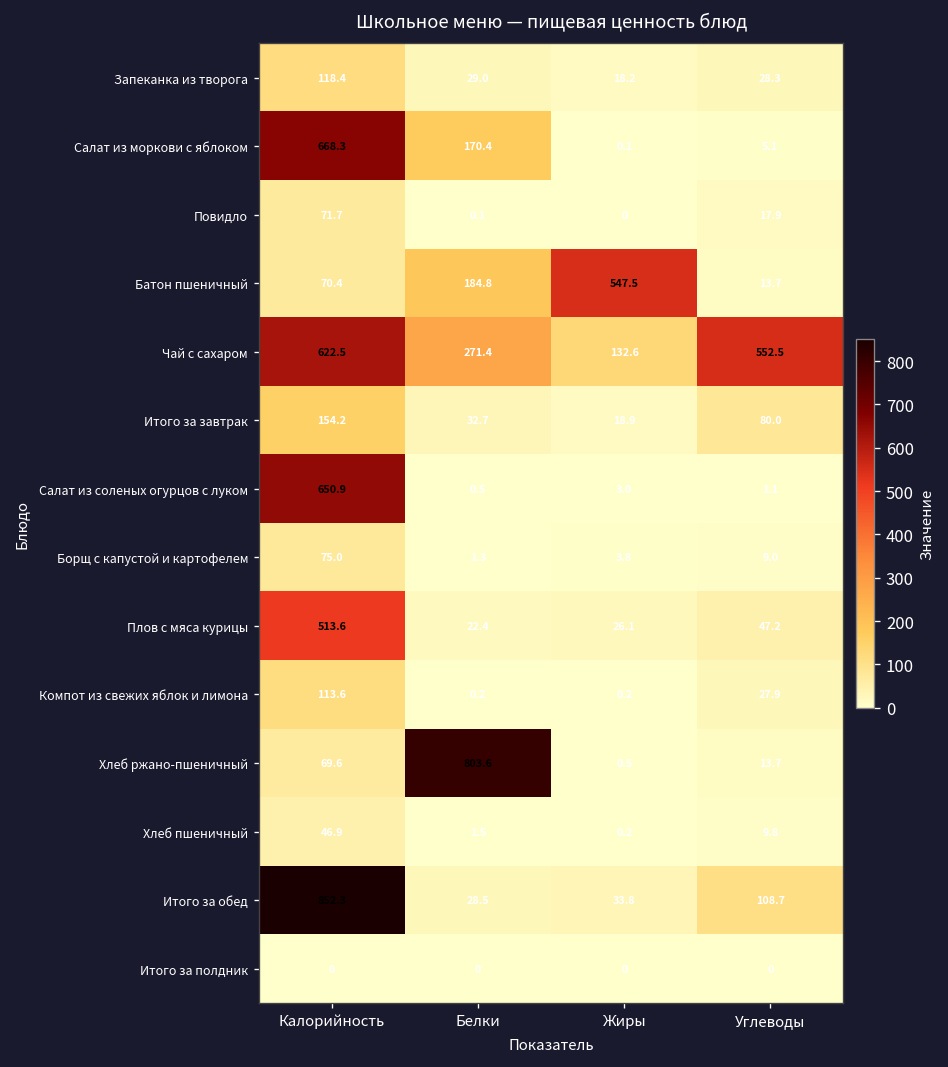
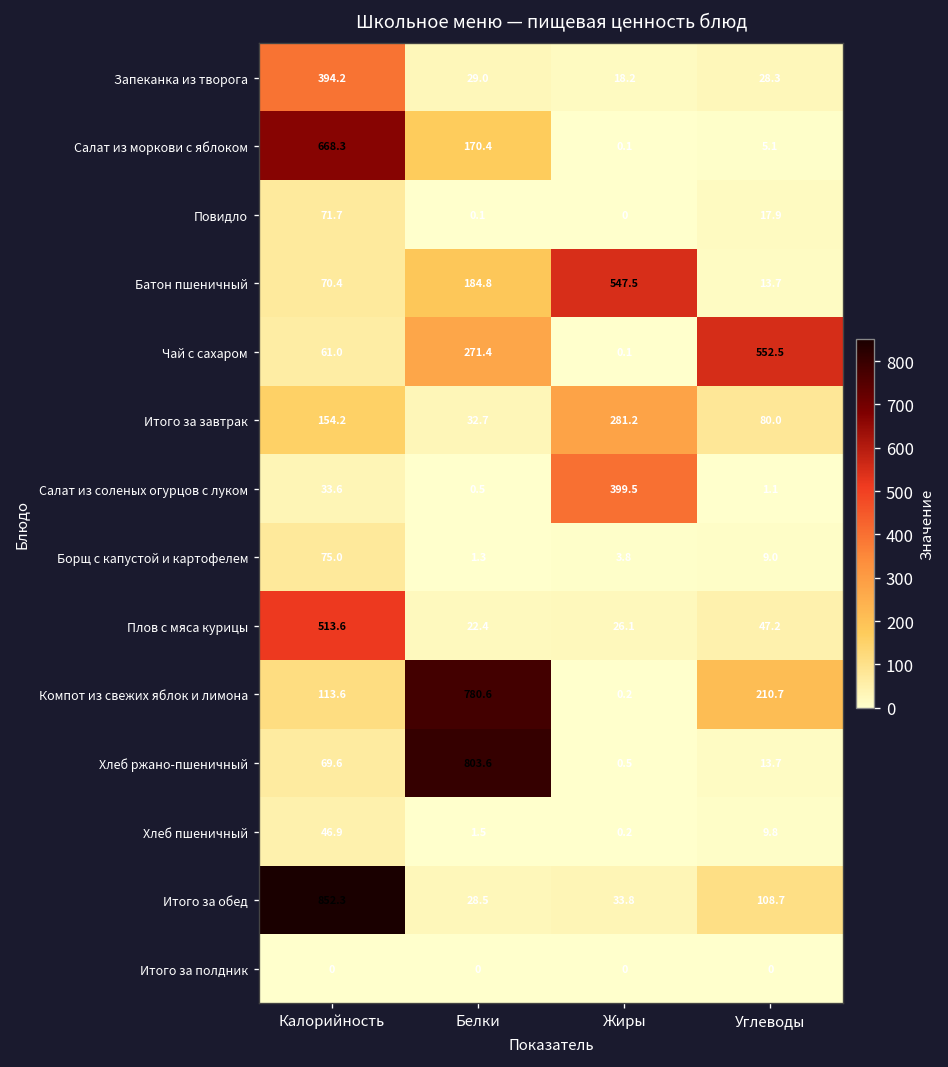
Запеканка из творога, Калорийность: 118.4 -> 394.2
Чай с сахаром, Калорийность: 622.5 -> 61.0
Чай с сахаром, Жиры: 132.6 -> 0.1
Итого за завтрак, Жиры: 18.9 -> 281.2
Салат из соленых огурцов с луком, Калорийность: 650.9 -> 33.6
Салат из соленых огурцов с луком, Жиры: 3.0 -> 399.5
Компот из свежих яблок и лимона, Белки: 0.2 -> 780.6
Компот из свежих яблок и лимона, Углеводы: 27.9 -> 210.7
